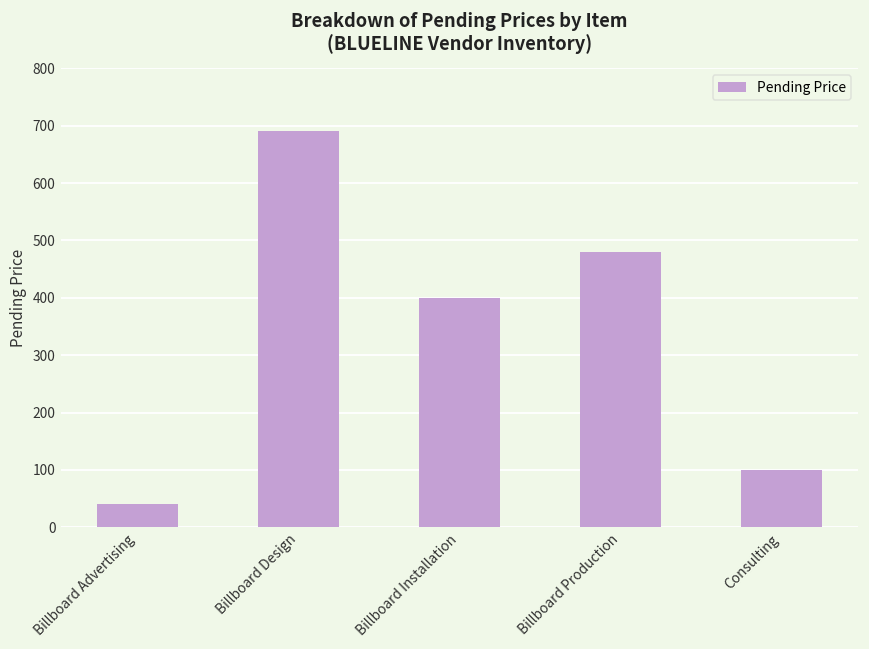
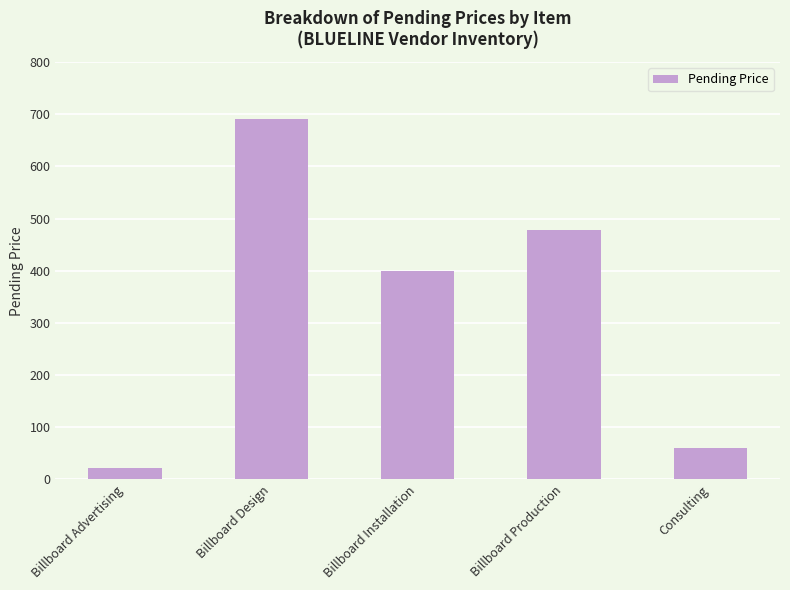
Billboard Advertising: 40 -> 20
Consulting: 100 -> 60
